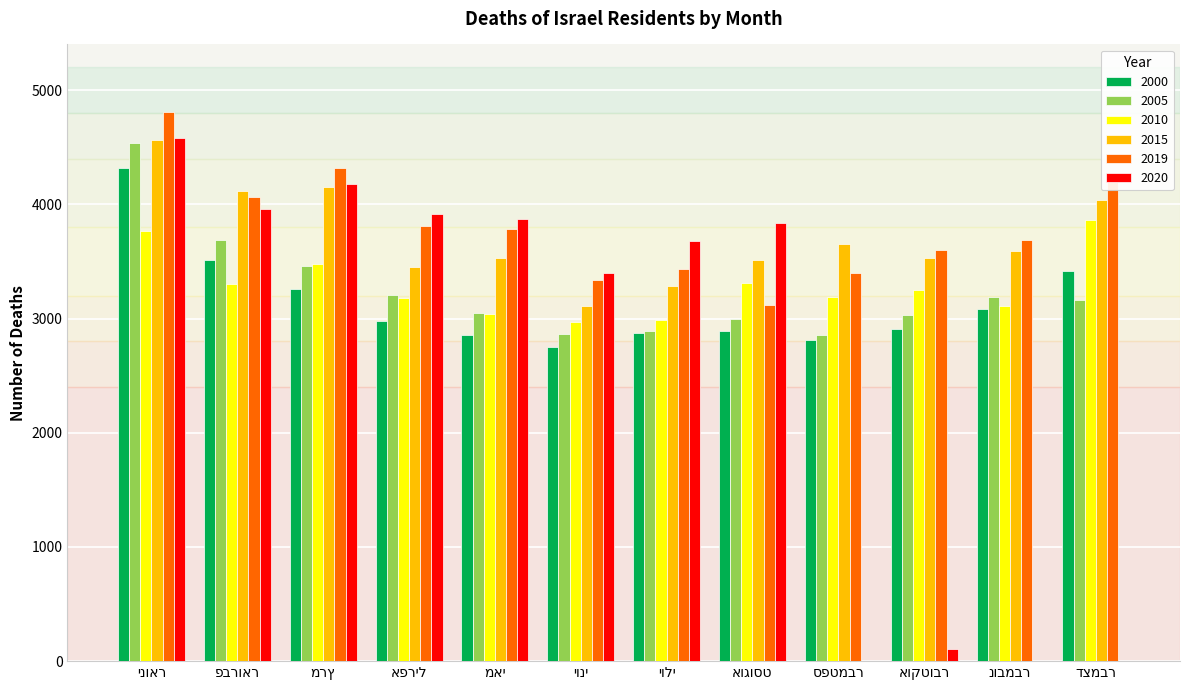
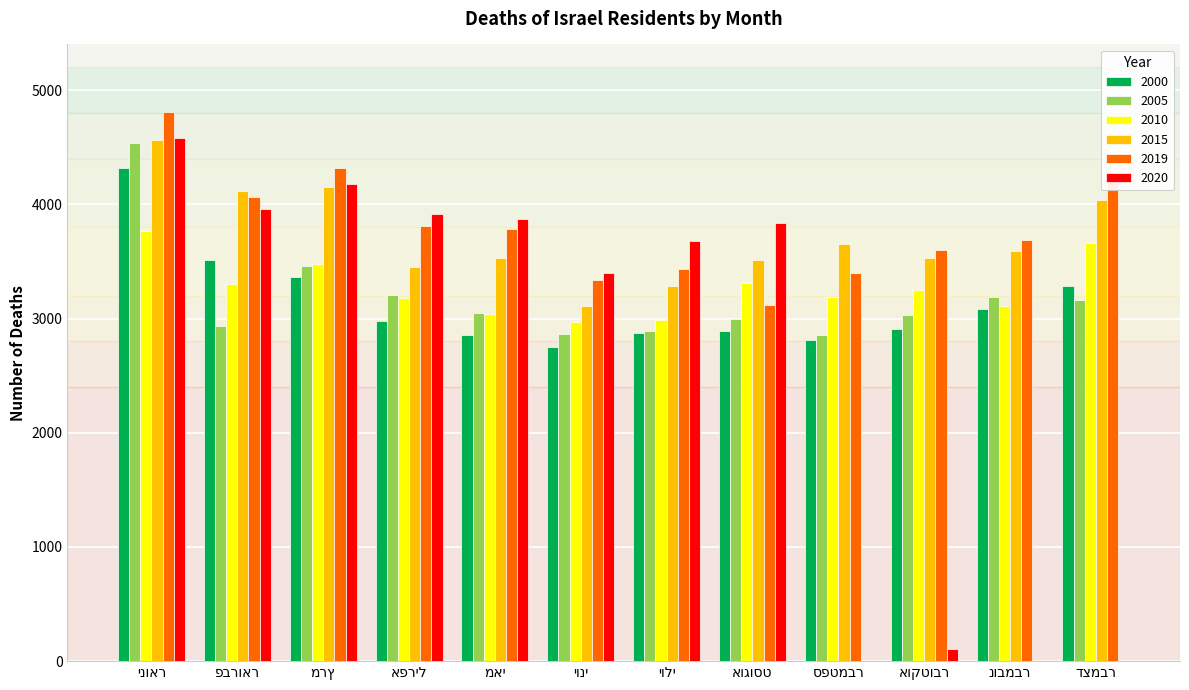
2005, פברואר: 3690 -> 2930
2000, מרץ: 3260 -> 3370
2000, דצמבר: 3420 -> 3290
2010, דצמבר: 3860 -> 3670
